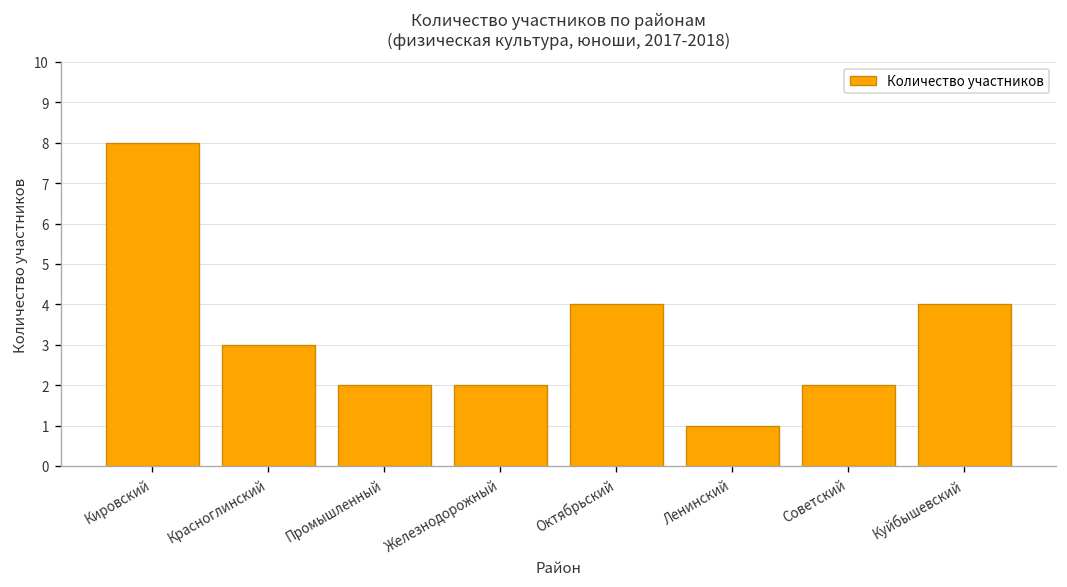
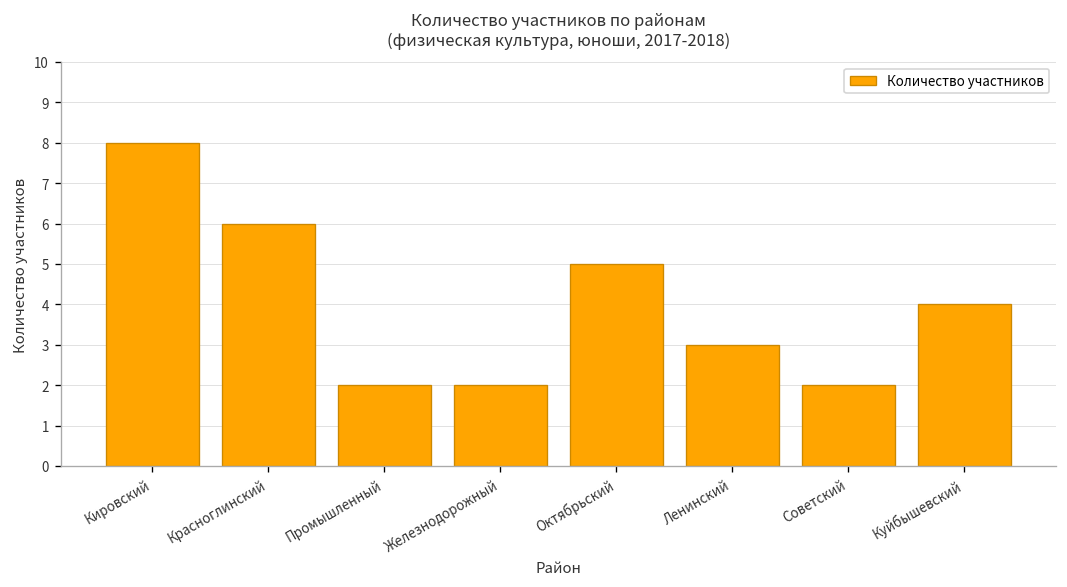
Красноглинский: 3 -> 6
Октябрьский: 4 -> 5
Ленинский: 1 -> 3
